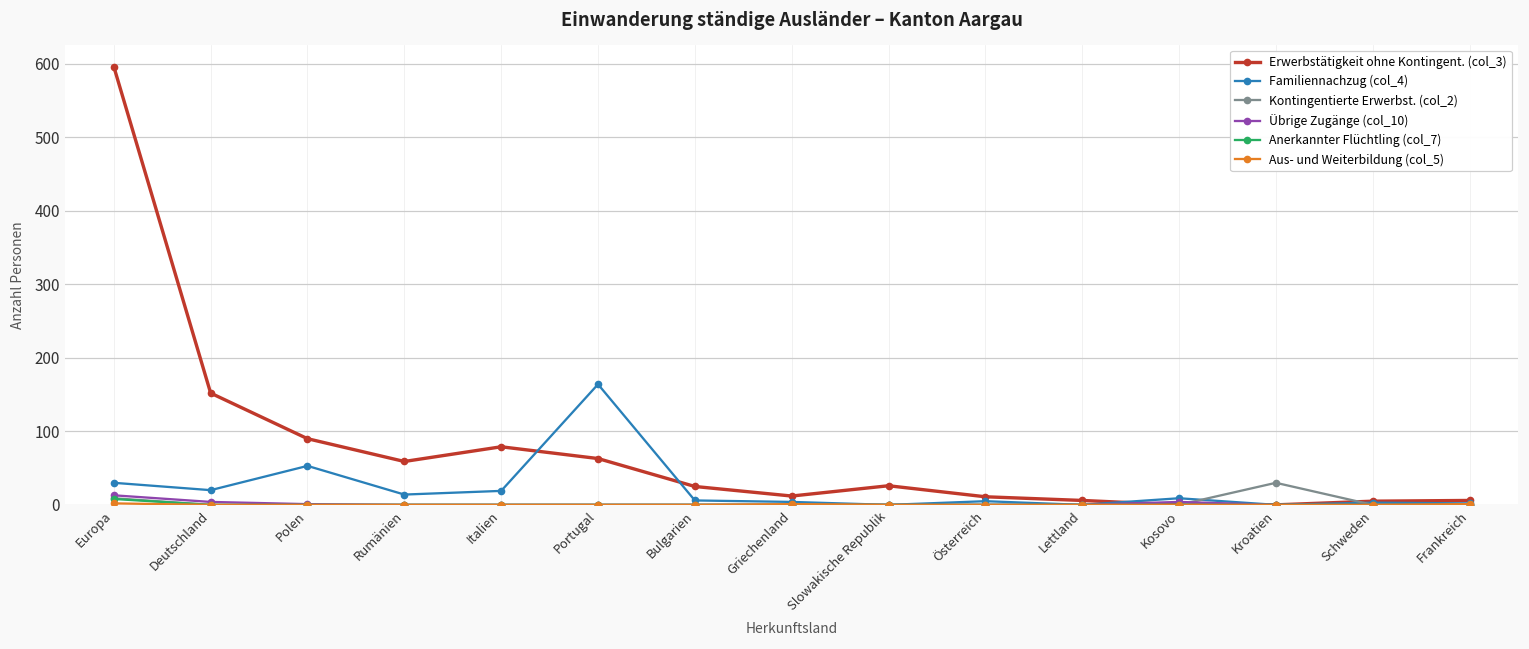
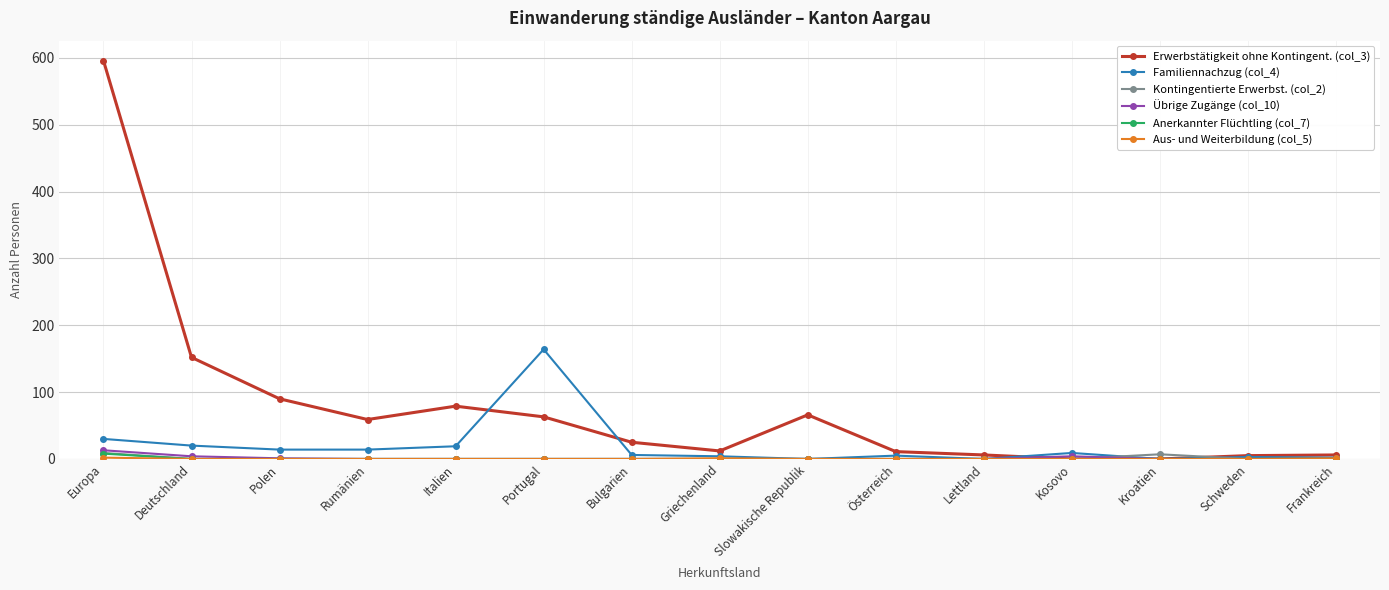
Familiennachzug (col_4), Polen: 50 -> 10
Erwerbstätigkeit ohne Kontingent. (col_3), Slowakische Republik: 30 -> 70
Kontingentierte Erwerbst. (col_2), Kroatien: 30 -> 10
